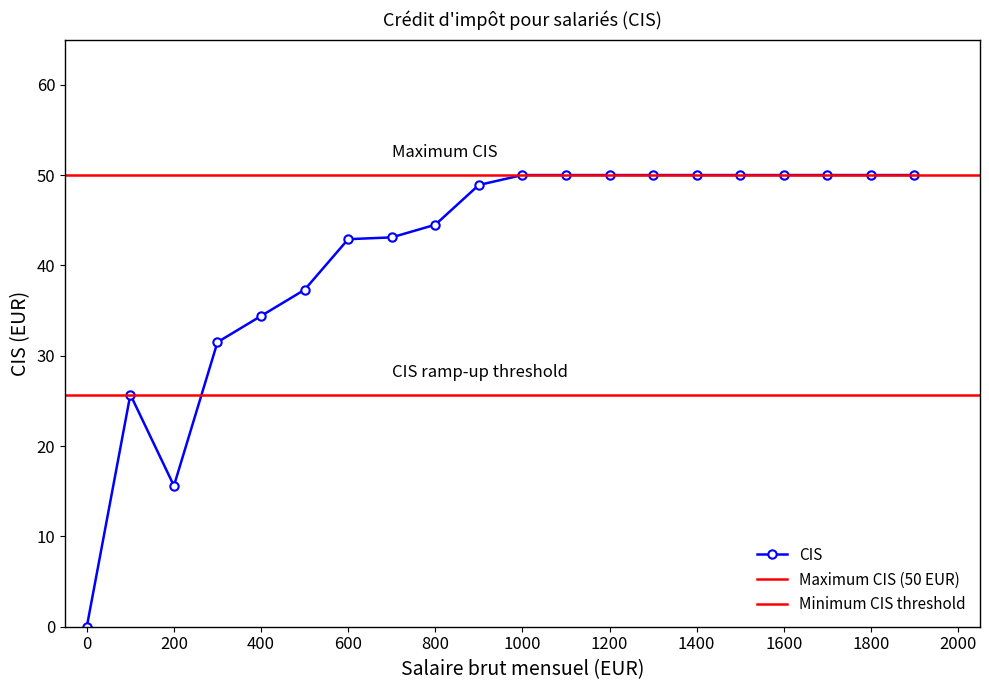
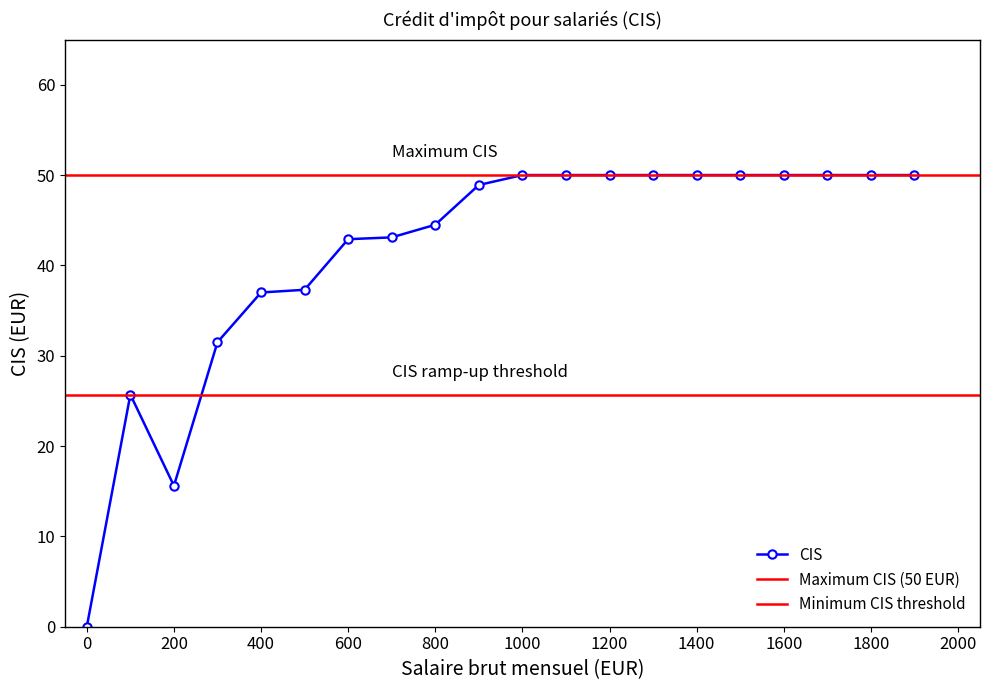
400: 34 -> 37
